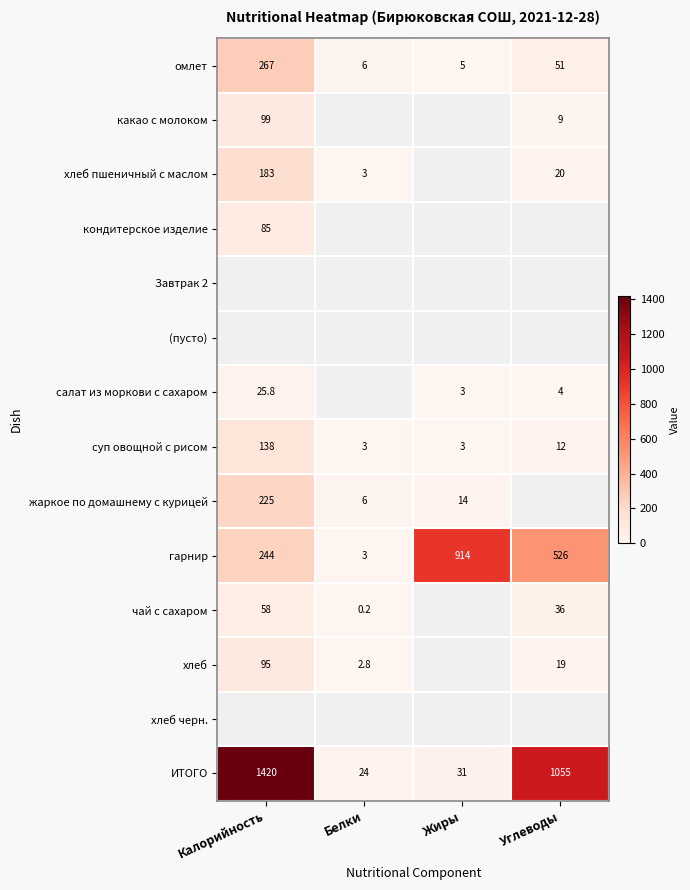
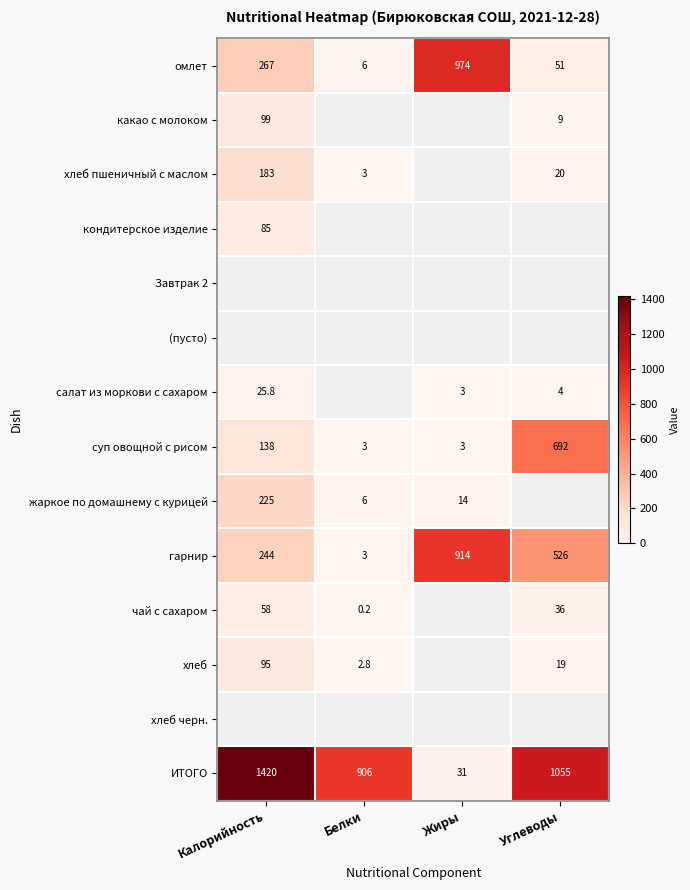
омлет, Жиры: 5 -> 974
суп овощной с рисом, Углеводы: 12 -> 692
ИТОГО, Белки: 24 -> 906
